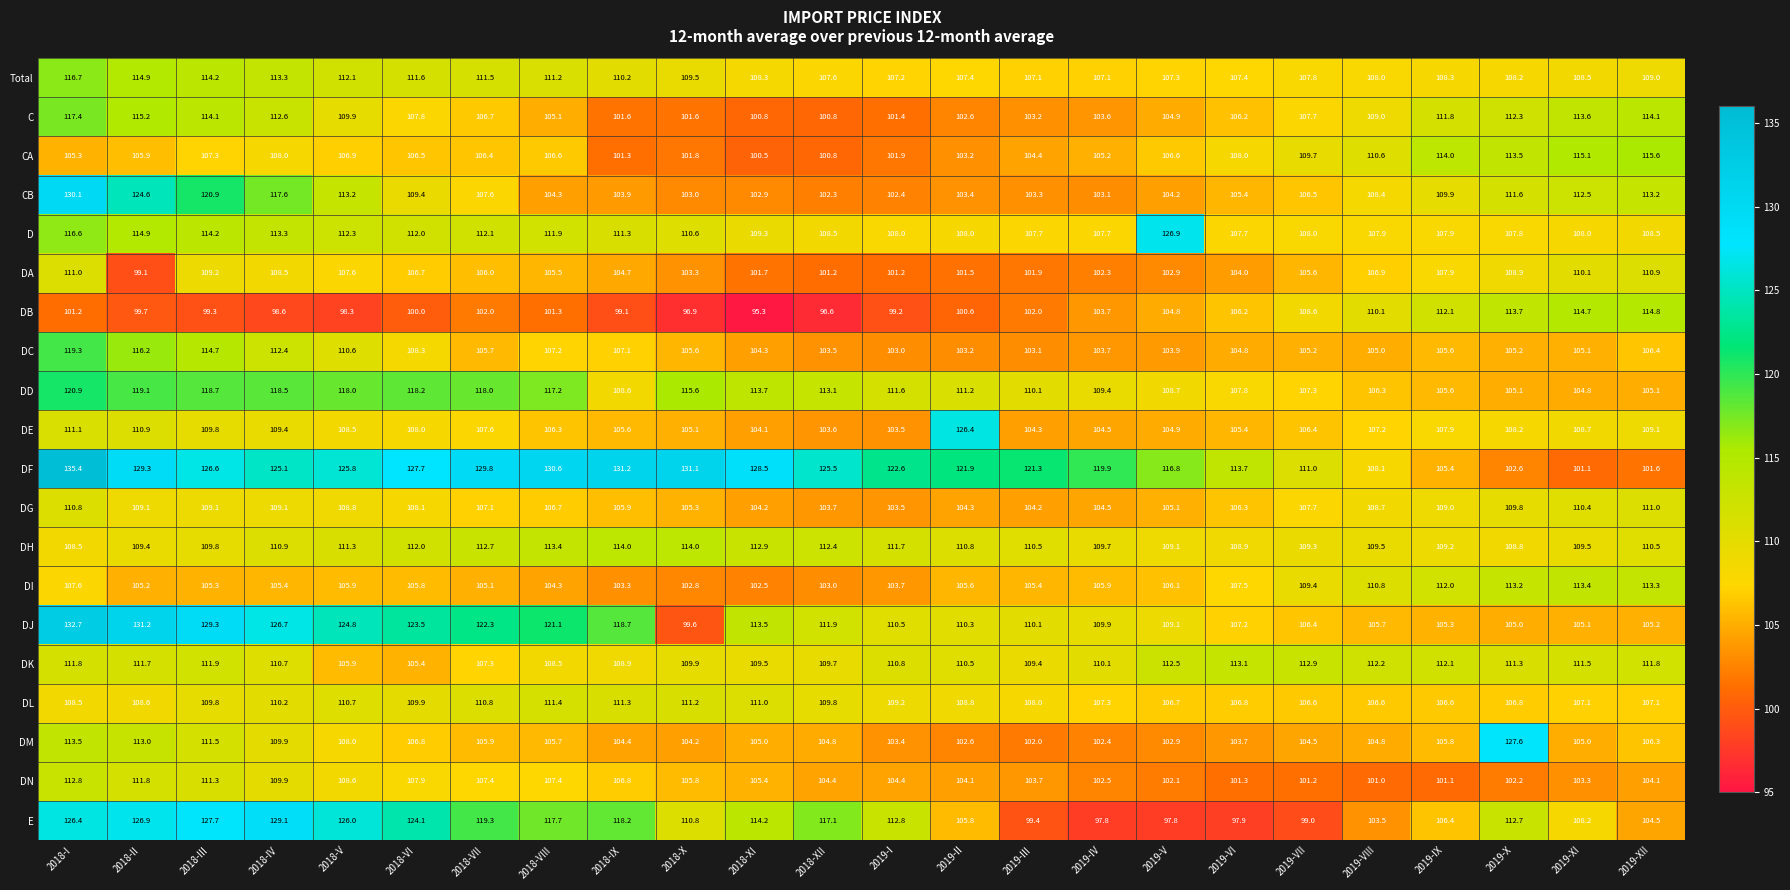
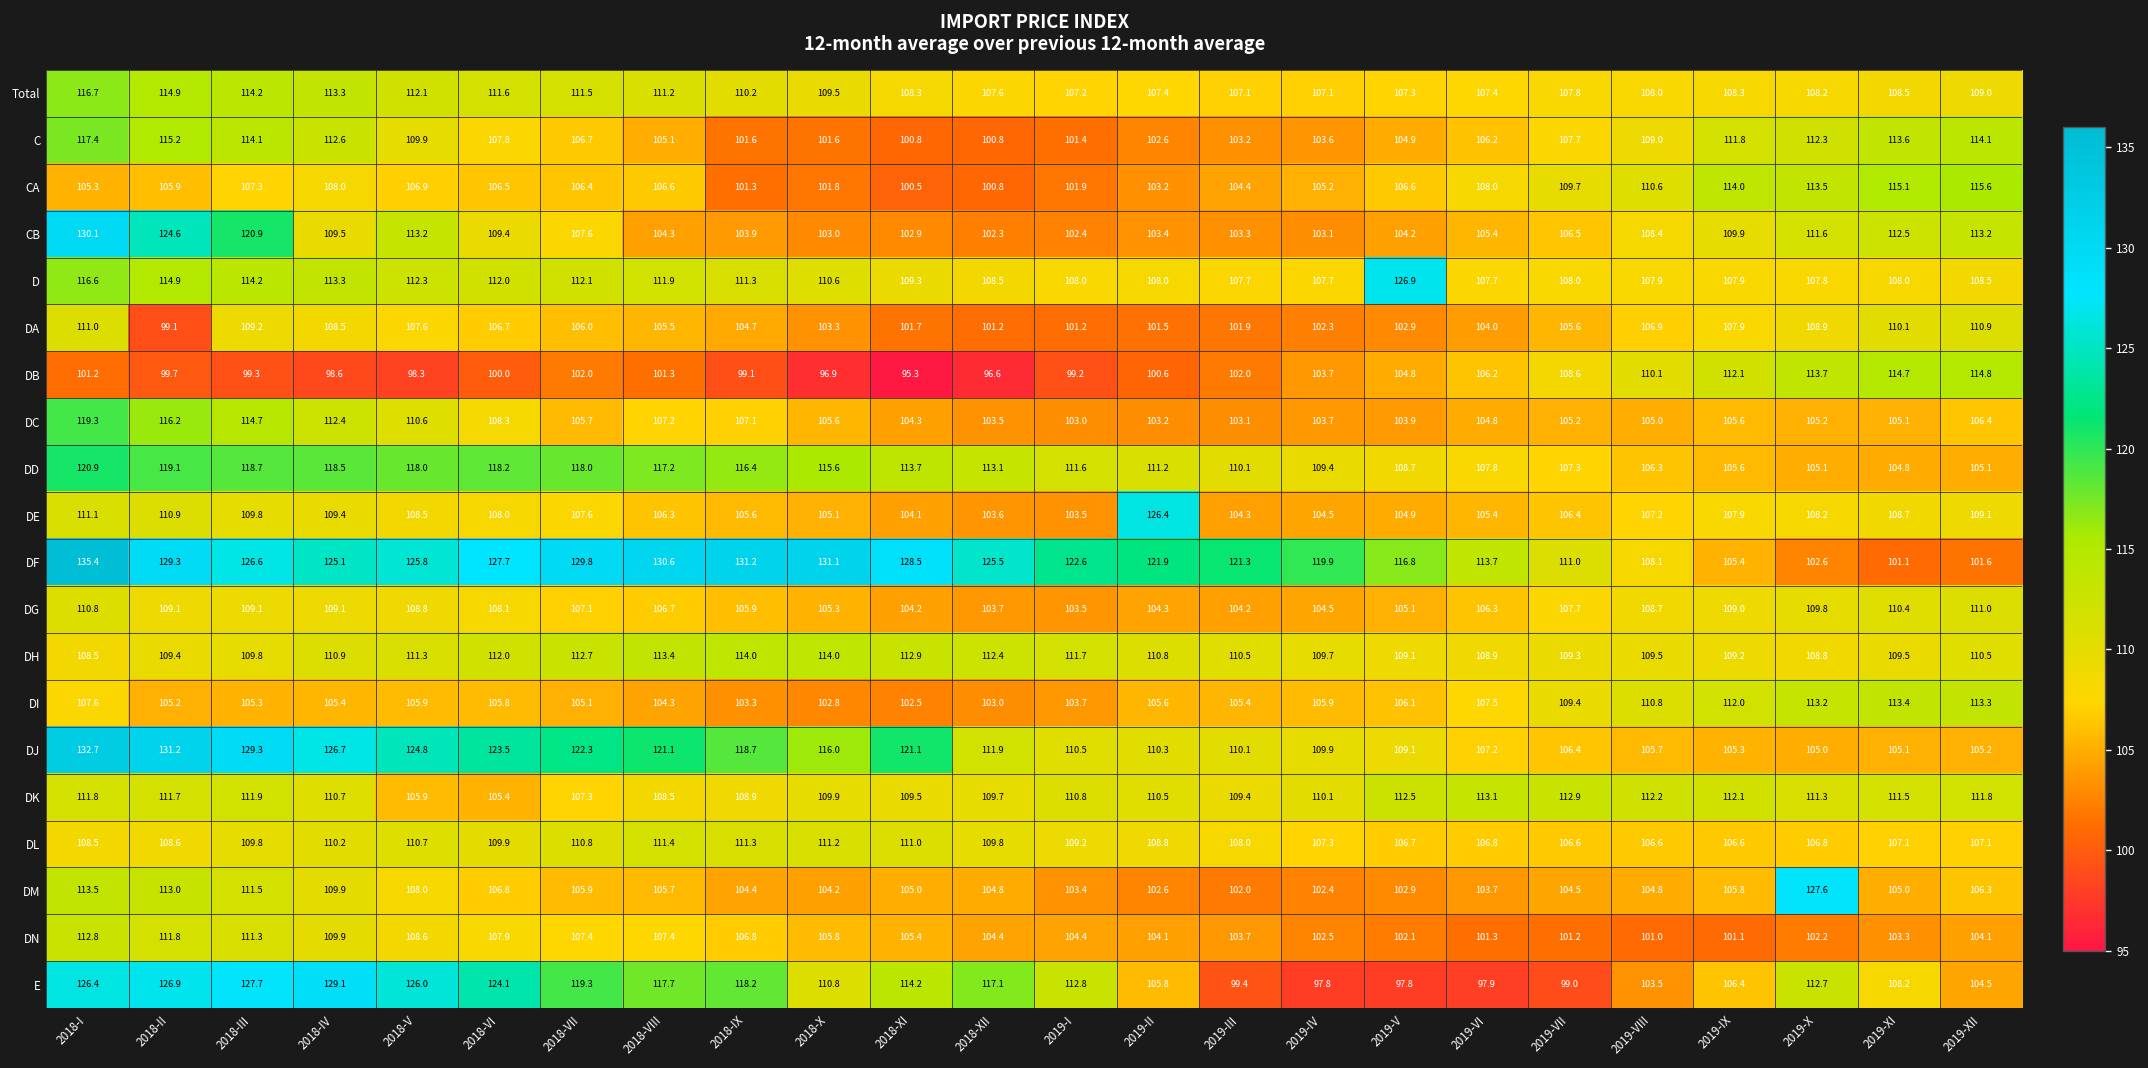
CB, 2018-IV: 117.6 -> 109.5
DD, 2018-IX: 108.6 -> 116.4
DJ, 2018-X: 99.6 -> 116.0
DJ, 2018-XI: 113.5 -> 121.1
